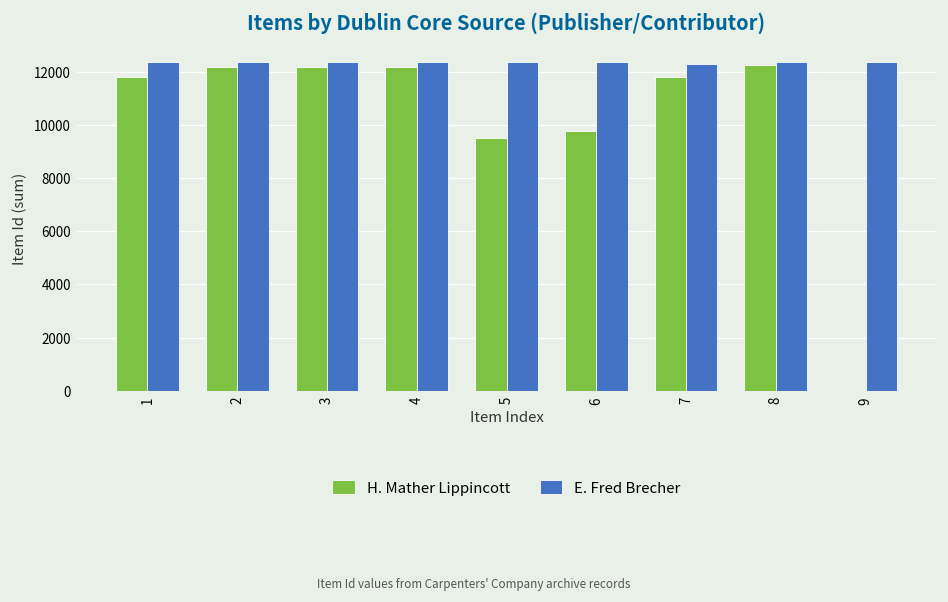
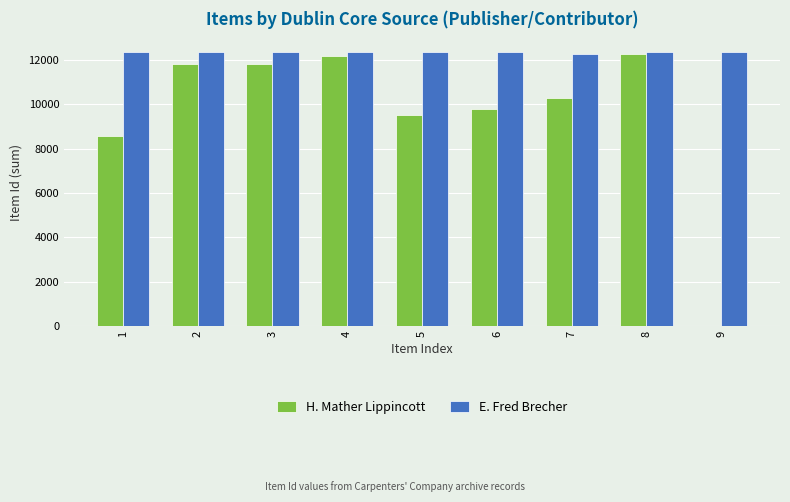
H. Mather Lippincott, 1: 11800 -> 8600
H. Mather Lippincott, 2: 12200 -> 11800
H. Mather Lippincott, 3: 12200 -> 11800
H. Mather Lippincott, 7: 11800 -> 10300
